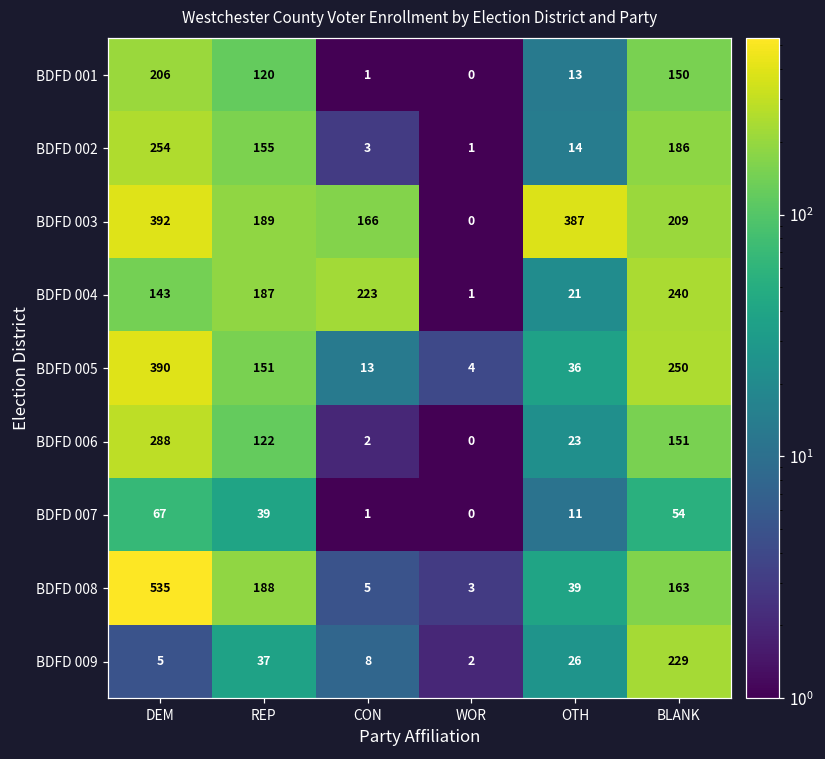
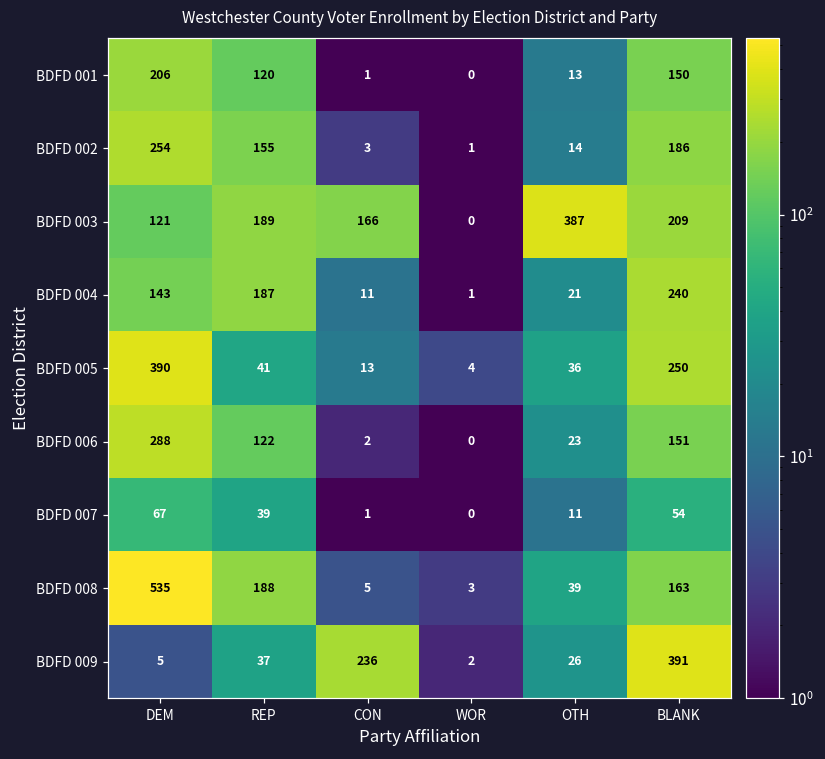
BDFD 003, DEM: 392 -> 121
BDFD 004, CON: 223 -> 11
BDFD 005, REP: 151 -> 41
BDFD 009, CON: 8 -> 236
BDFD 009, BLANK: 229 -> 391
